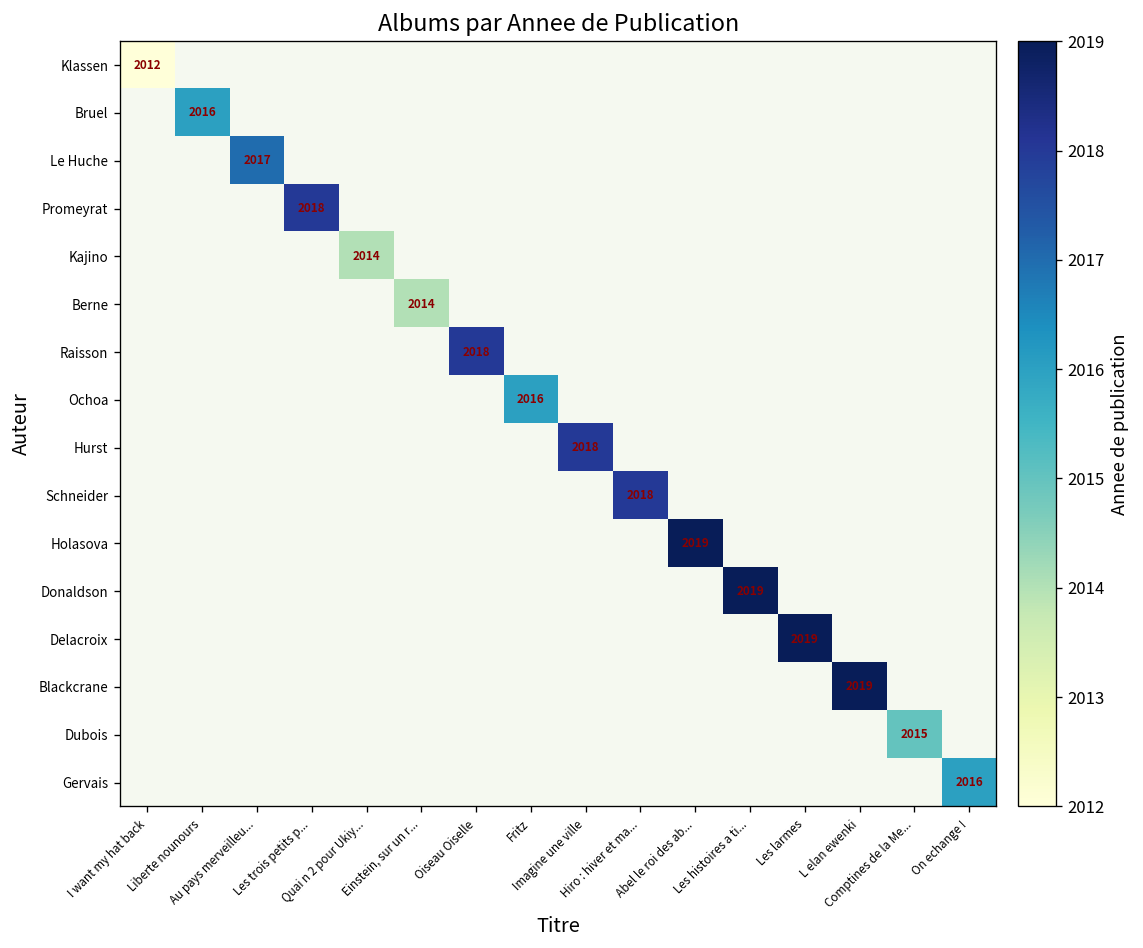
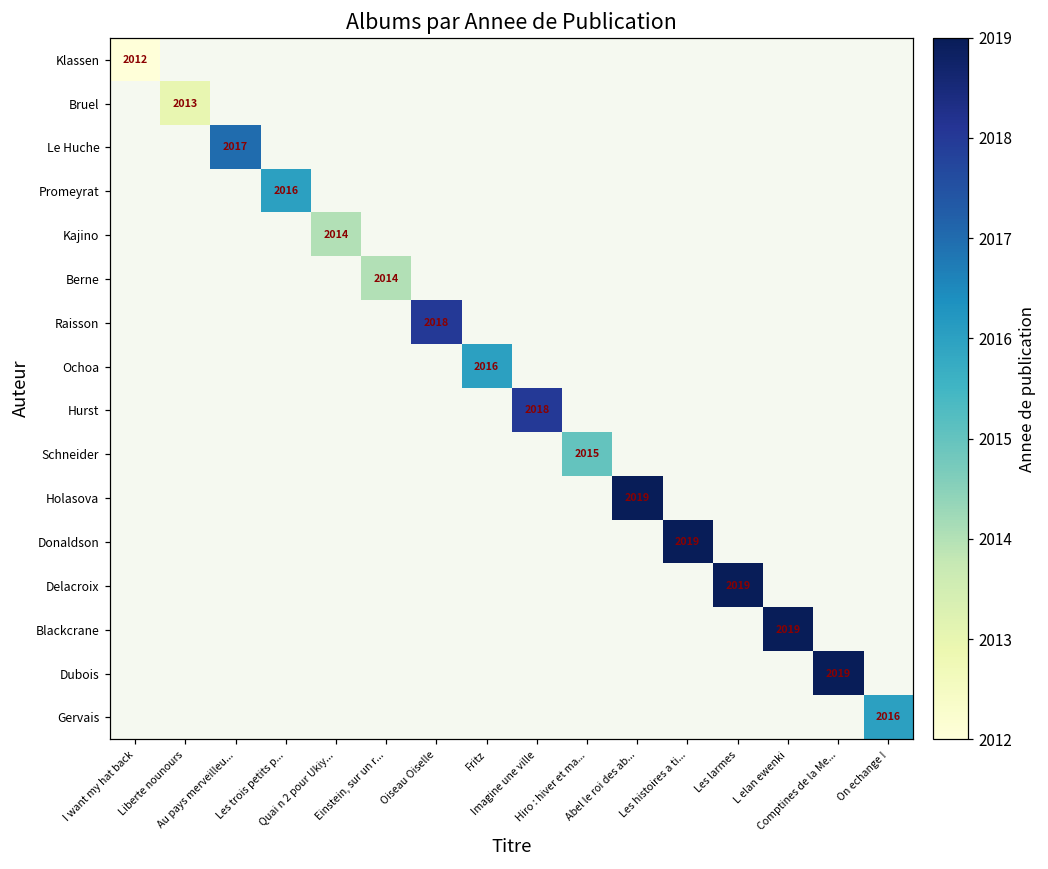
Bruel, Liberte nounours: 2016 -> 2013
Promeyrat, Les trois petits p...: 2018 -> 2016
Schneider, Hiro : hiver et ma...: 2018 -> 2015
Dubois, Comptines de la Me...: 2015 -> 2019
